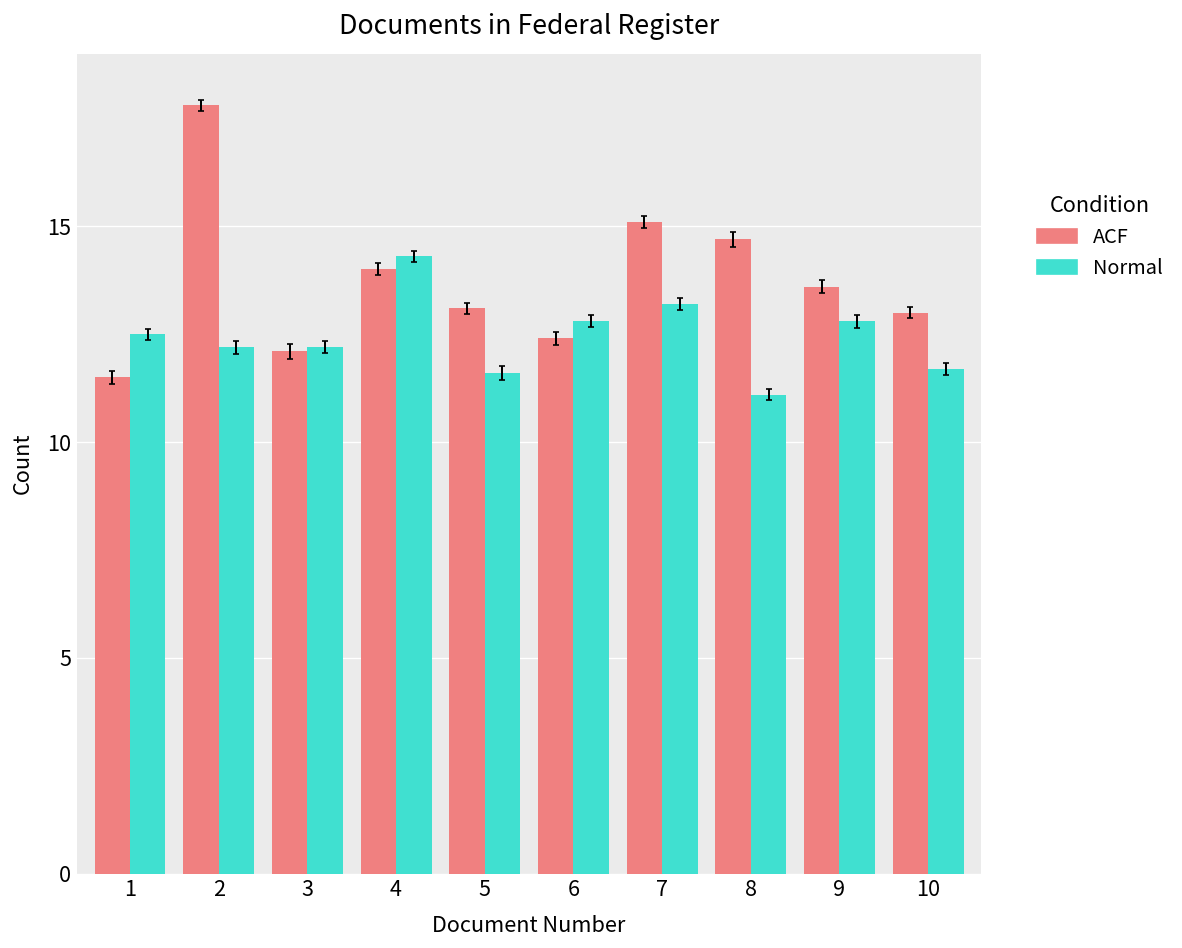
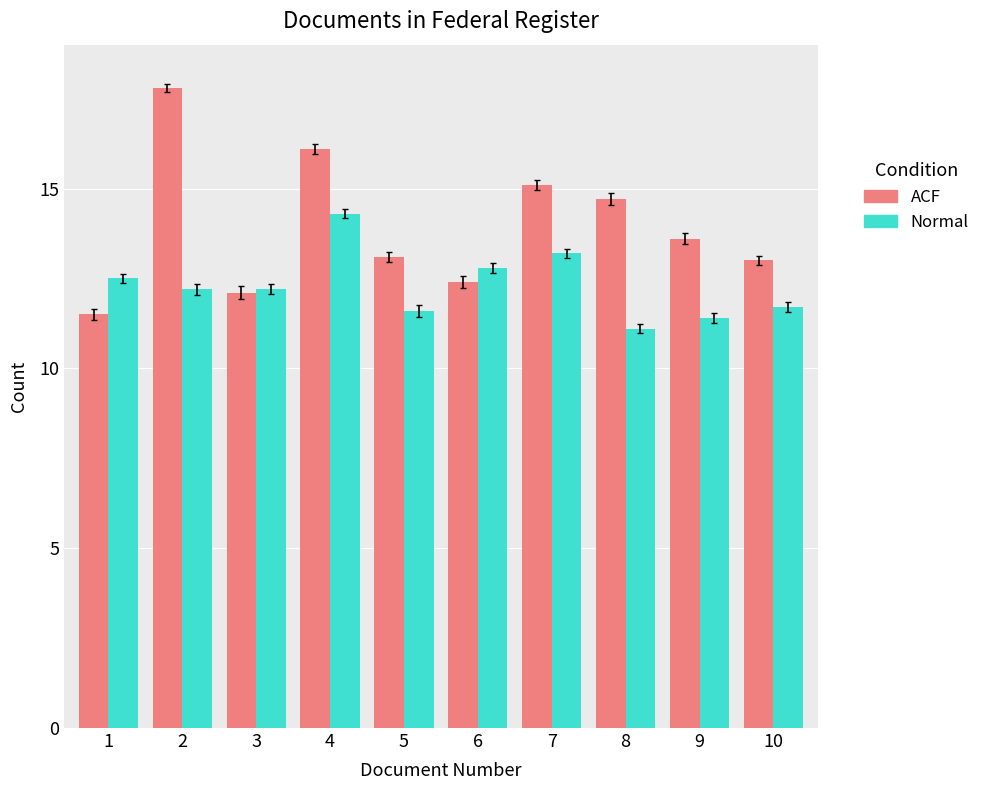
ACF, 4: 14.0 -> 16.1
Normal, 9: 12.8 -> 11.4
